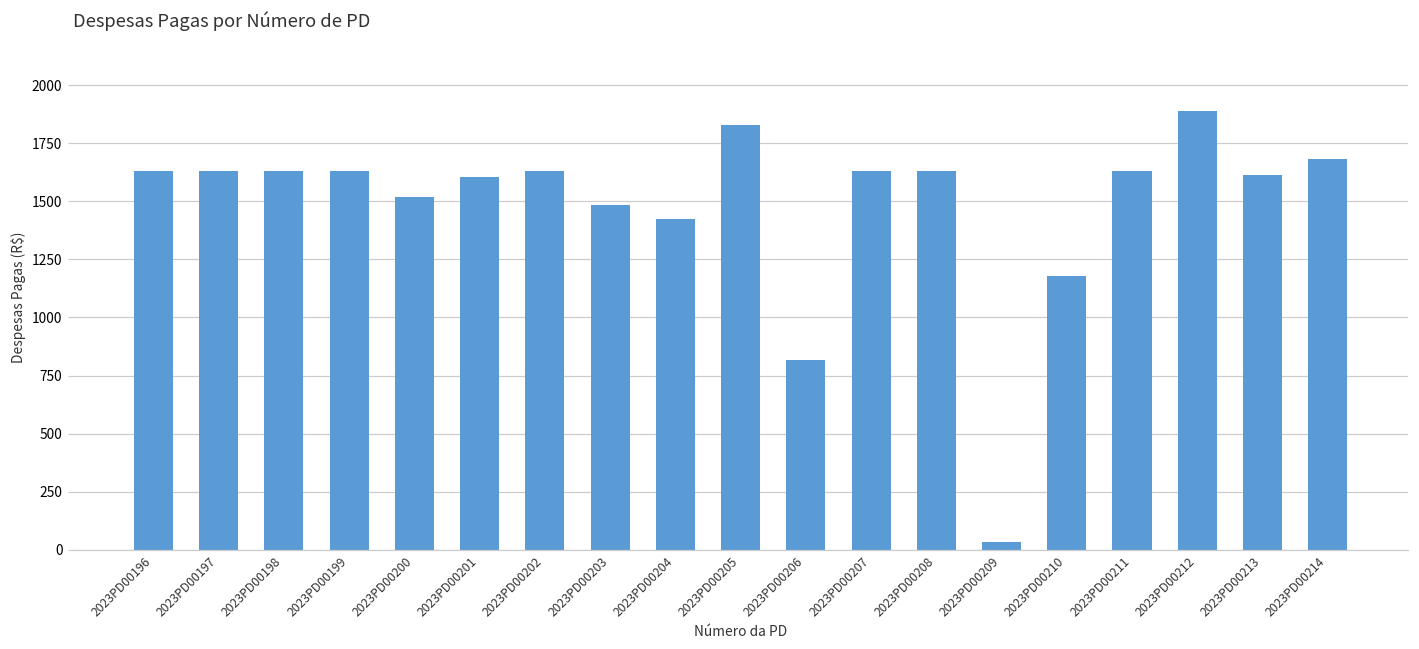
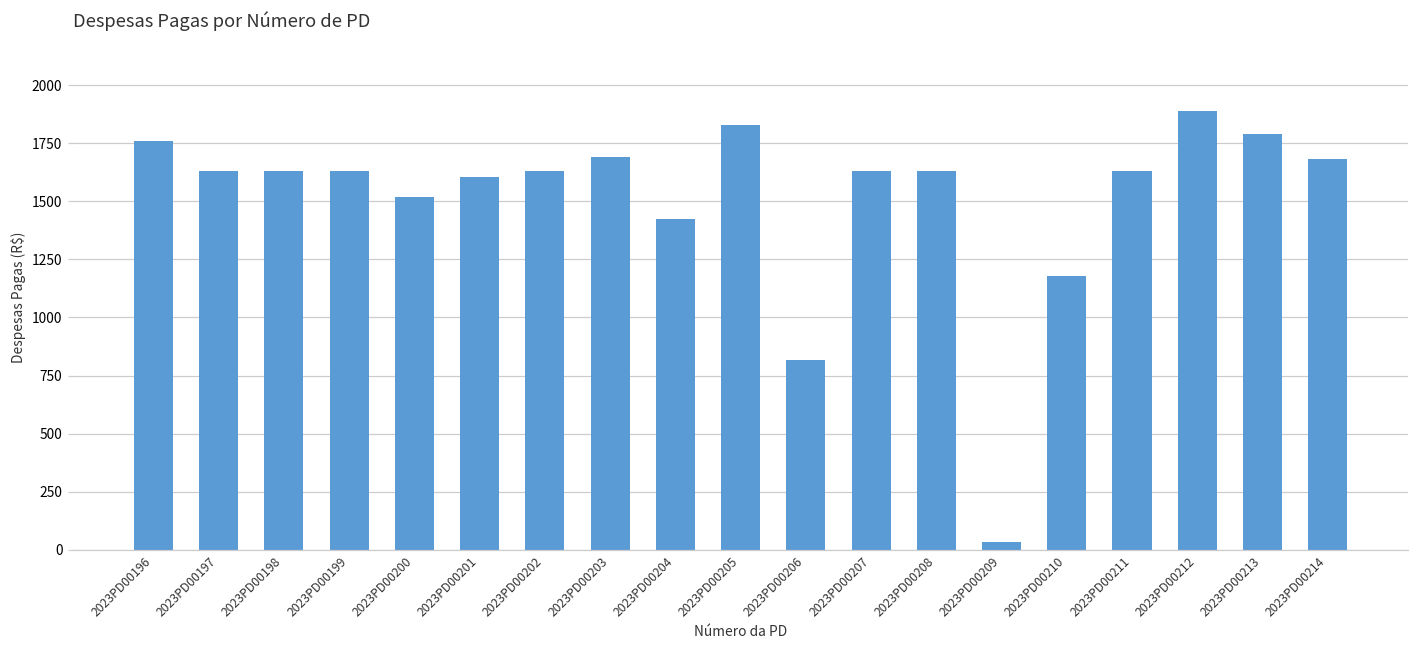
2023PD00196: 1630 -> 1760
2023PD00203: 1480 -> 1690
2023PD00213: 1610 -> 1790
